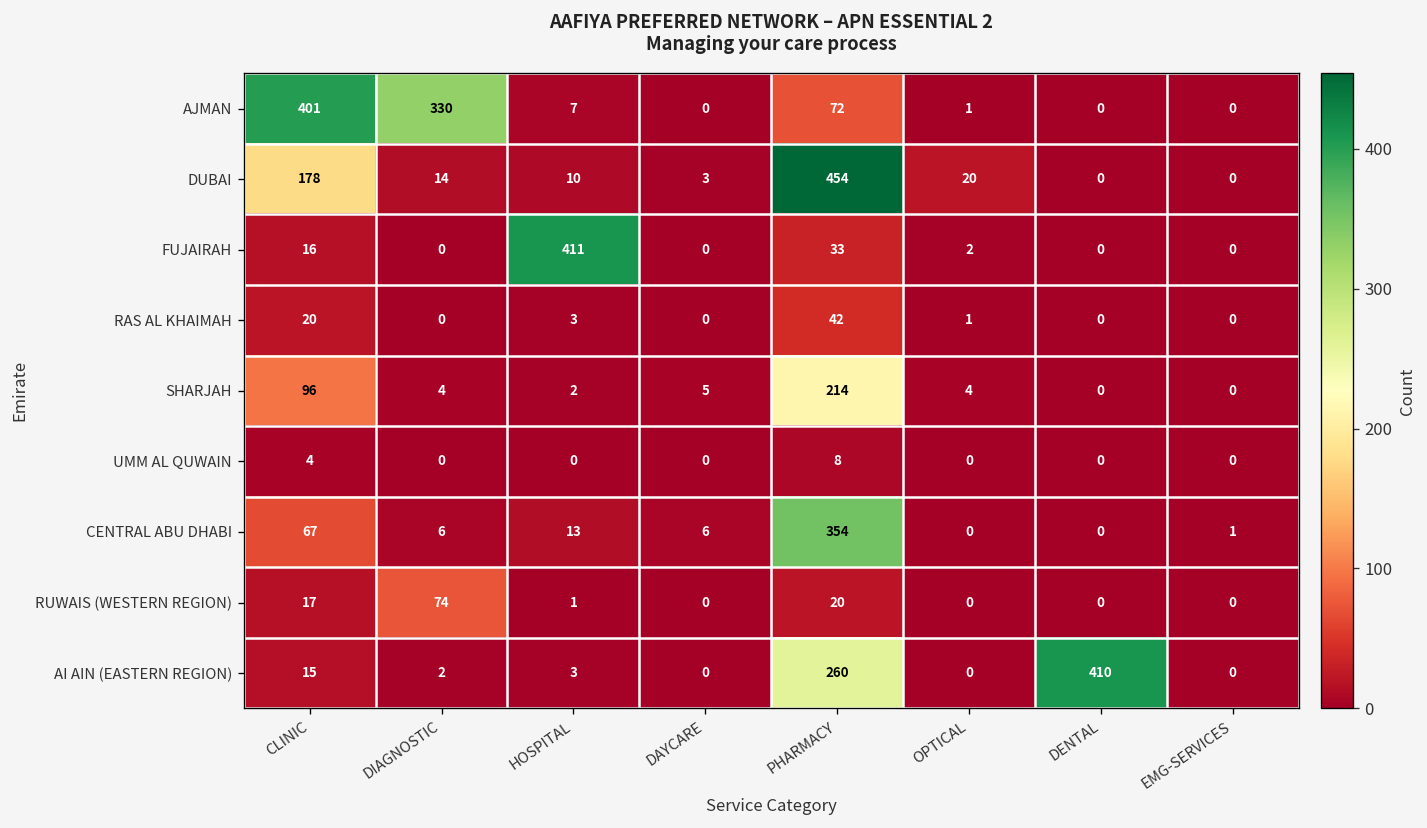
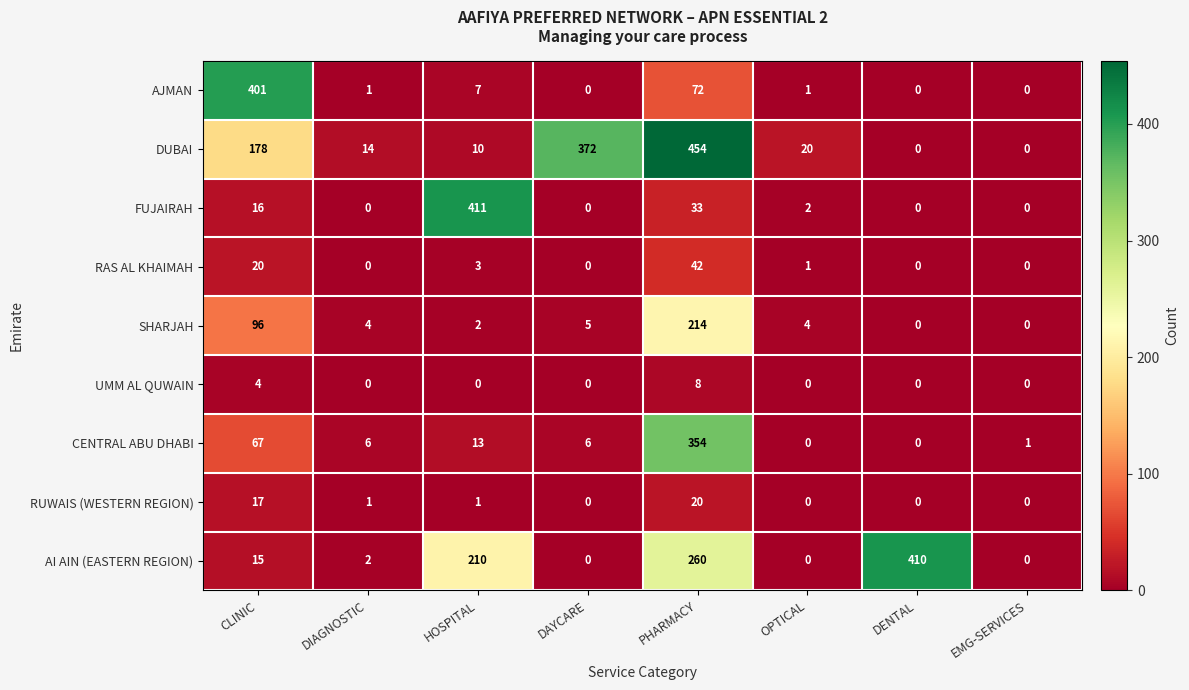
AJMAN, DIAGNOSTIC: 330 -> 1
DUBAI, DAYCARE: 3 -> 372
RUWAIS (WESTERN REGION), DIAGNOSTIC: 74 -> 1
AI AIN (EASTERN REGION), HOSPITAL: 3 -> 210
